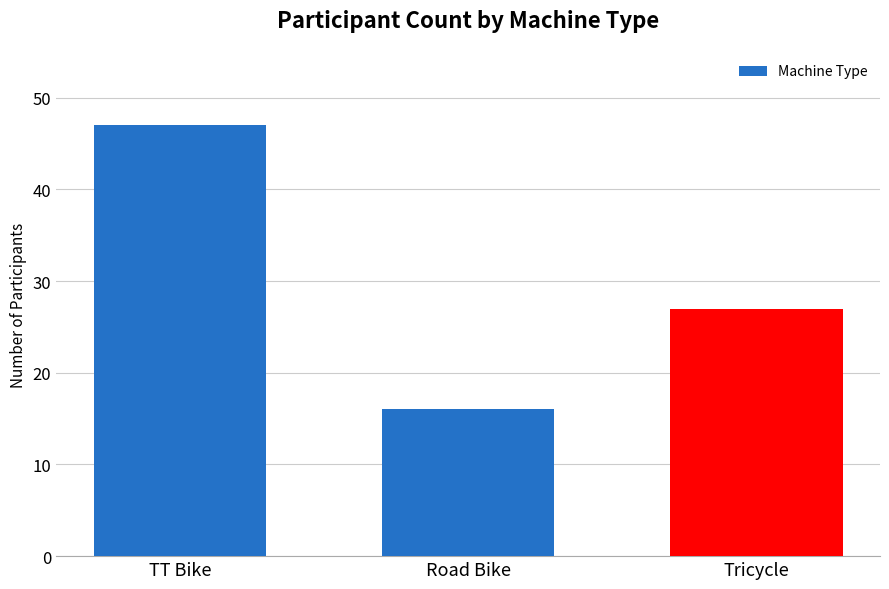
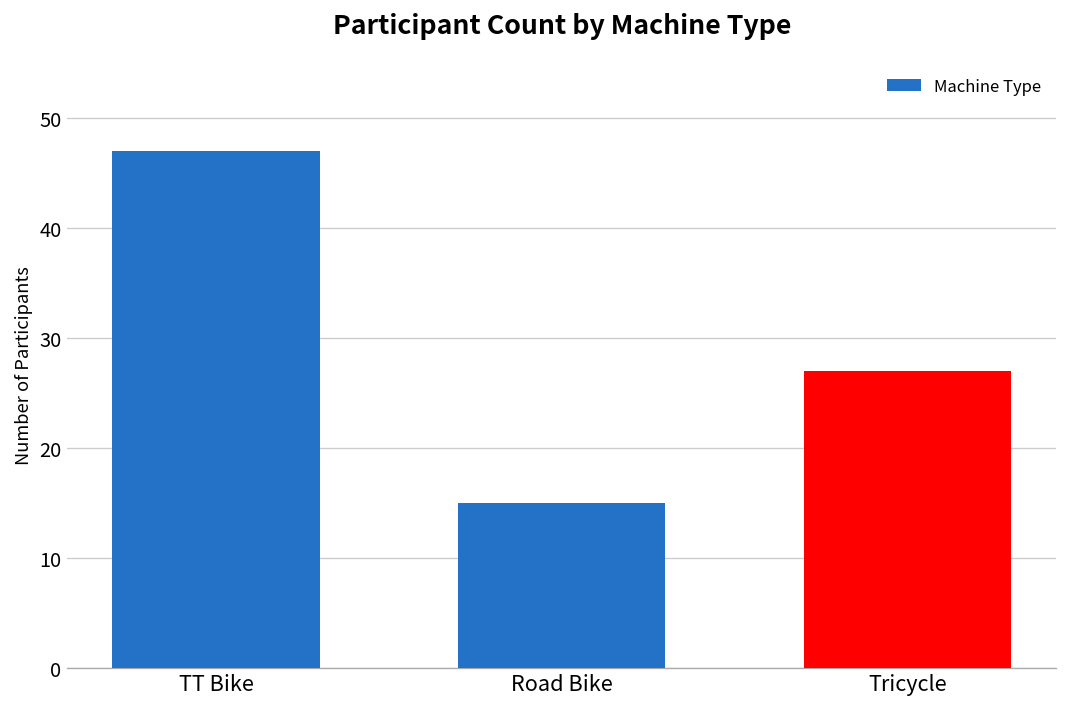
Road Bike: 16 -> 15
